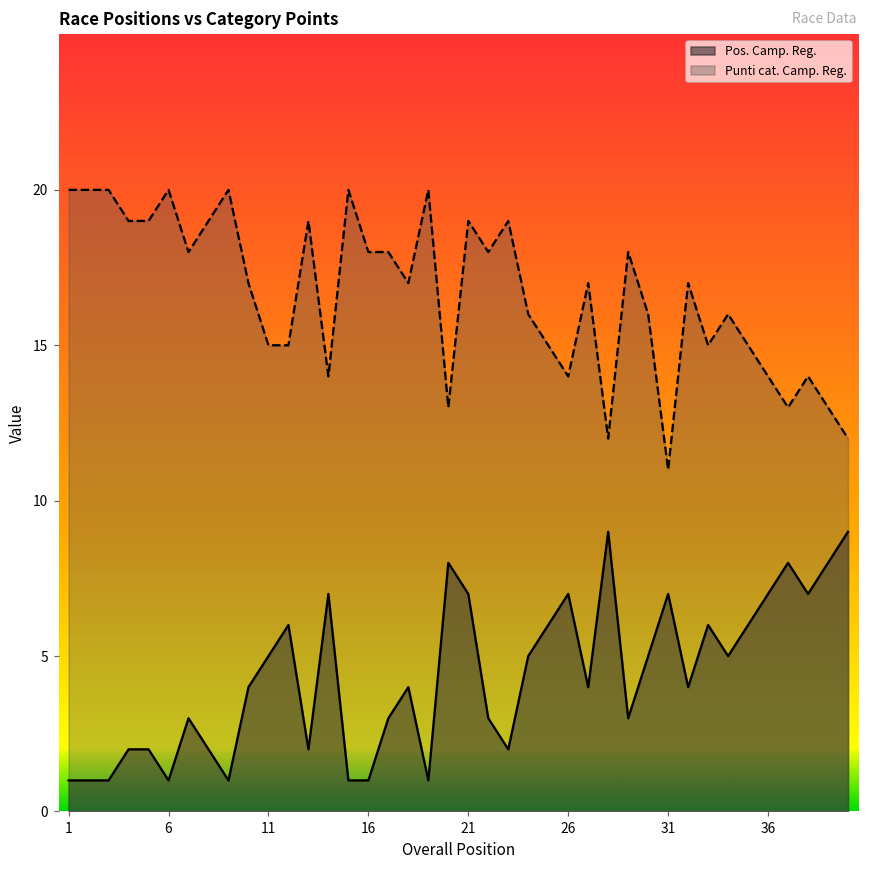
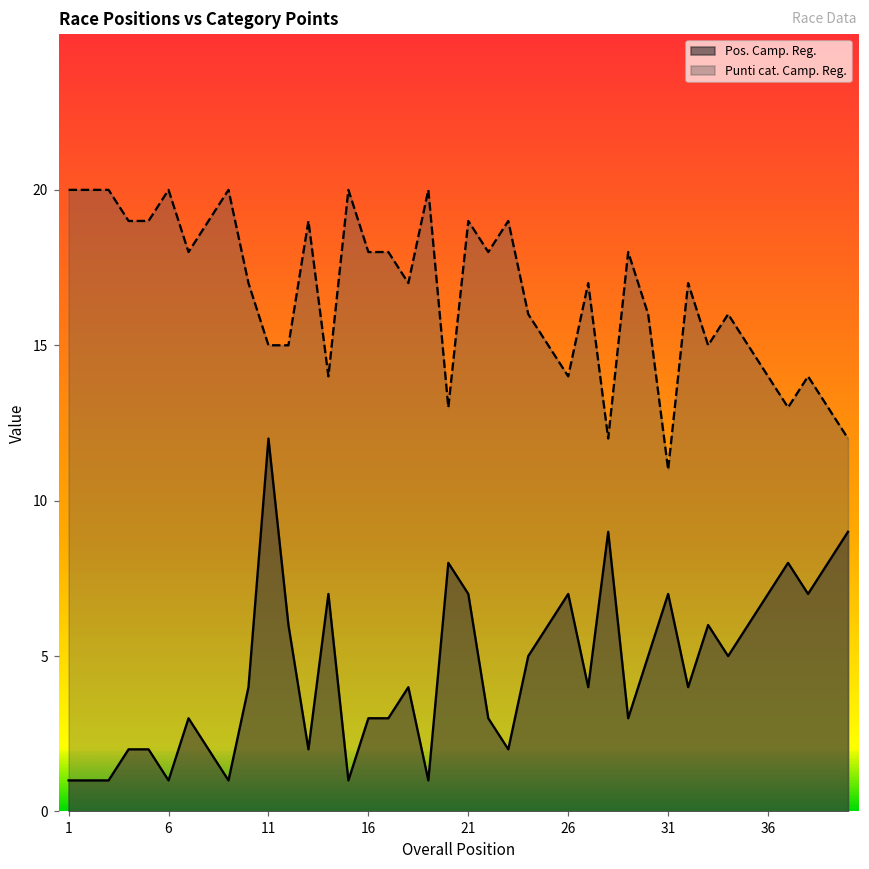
Pos. Camp. Reg., 11: 5 -> 12
Pos. Camp. Reg., 16: 1 -> 3
